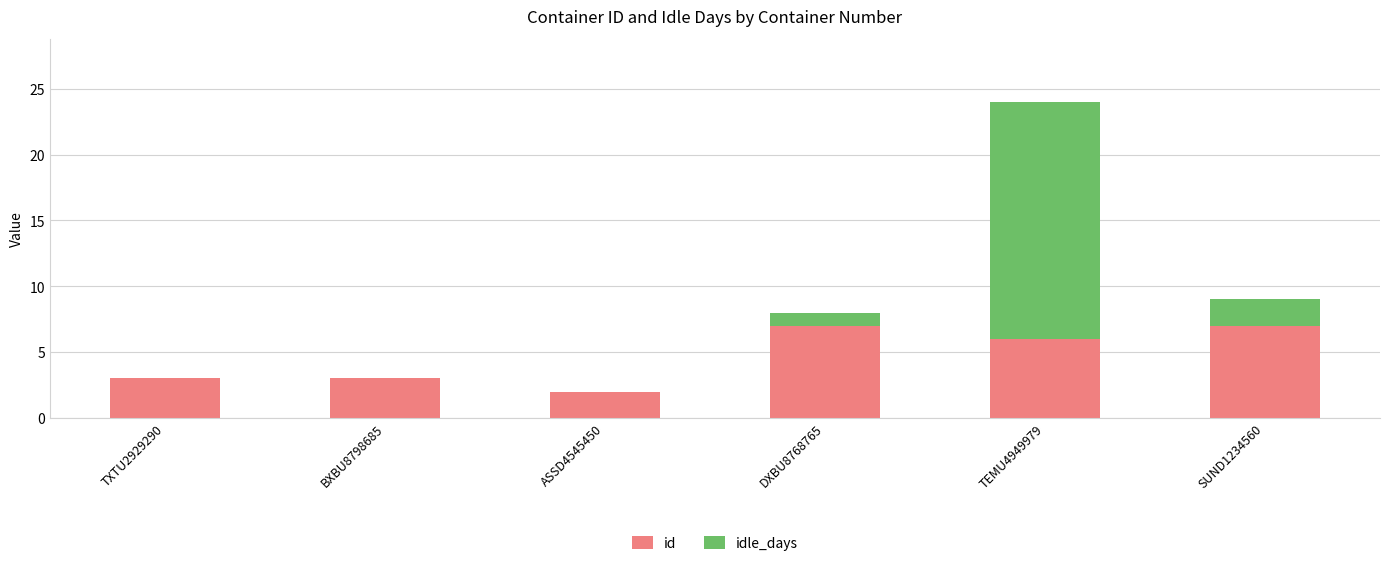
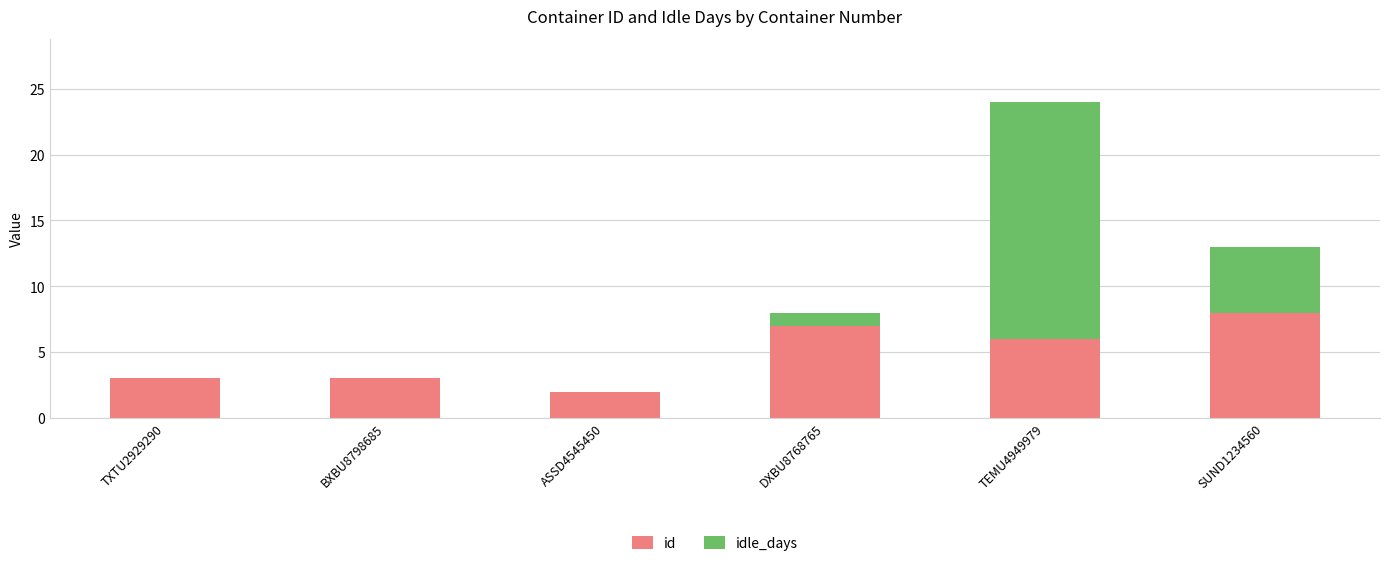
id, SUND1234560: 7 -> 8
idle_days, SUND1234560: 2 -> 5
